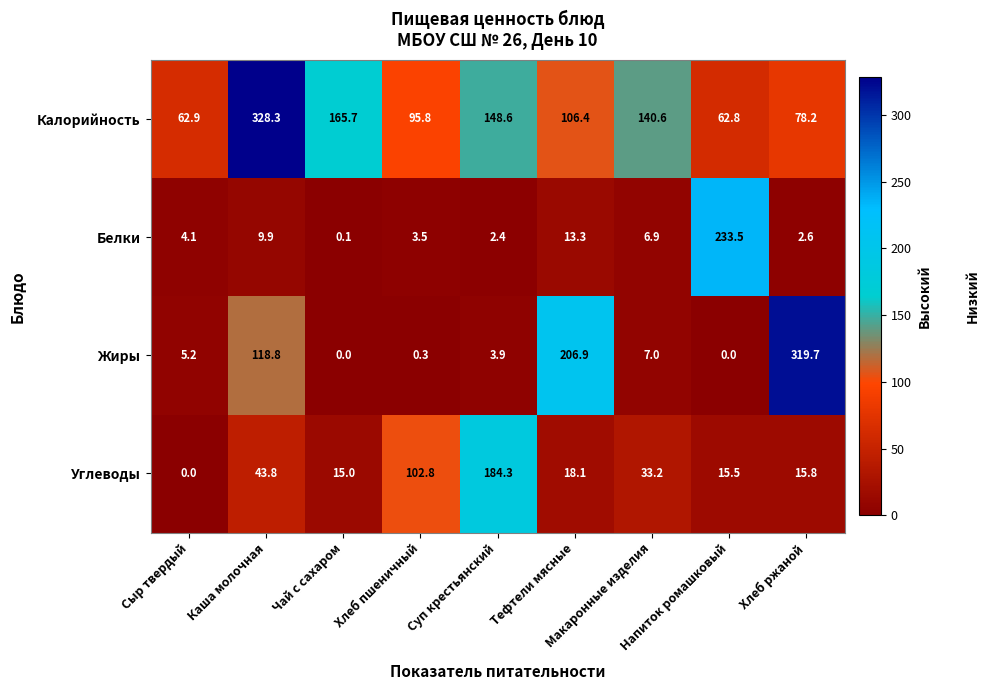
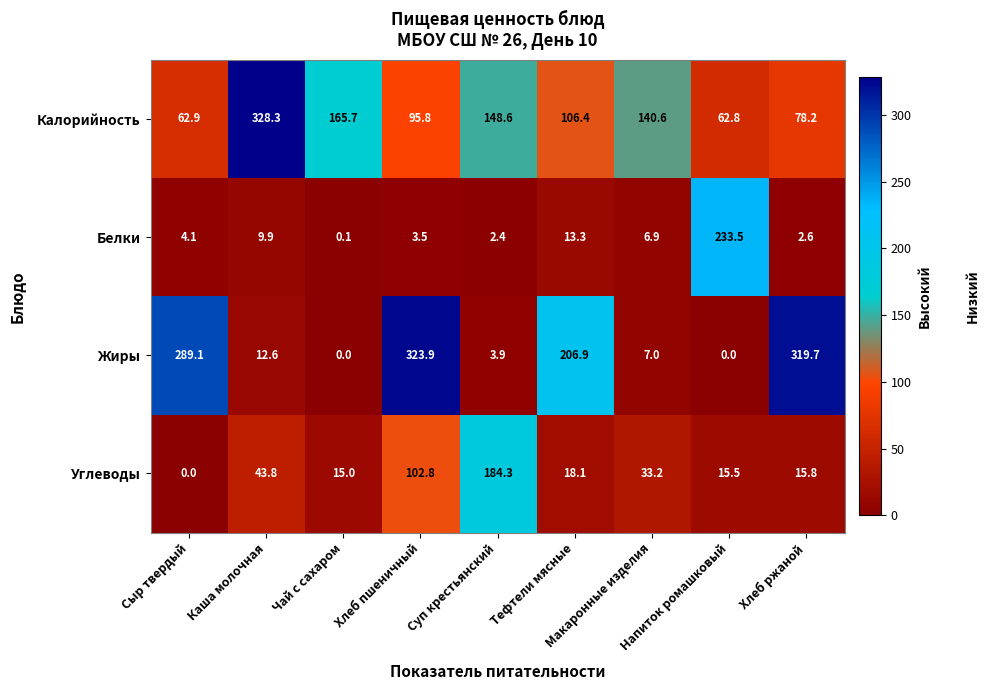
Жиры, Сыр твердый: 5.2 -> 289.1
Жиры, Каша молочная: 118.8 -> 12.6
Жиры, Хлеб пшеничный: 0.3 -> 323.9
